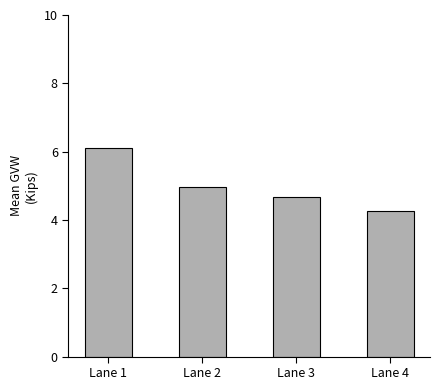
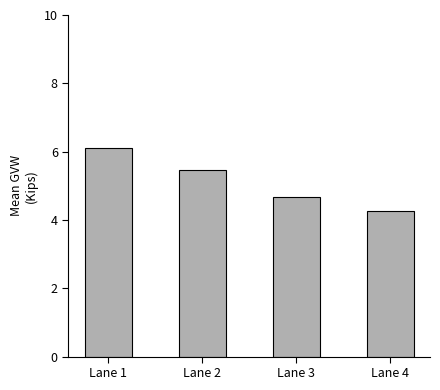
Lane 2: 5.0 -> 5.5
